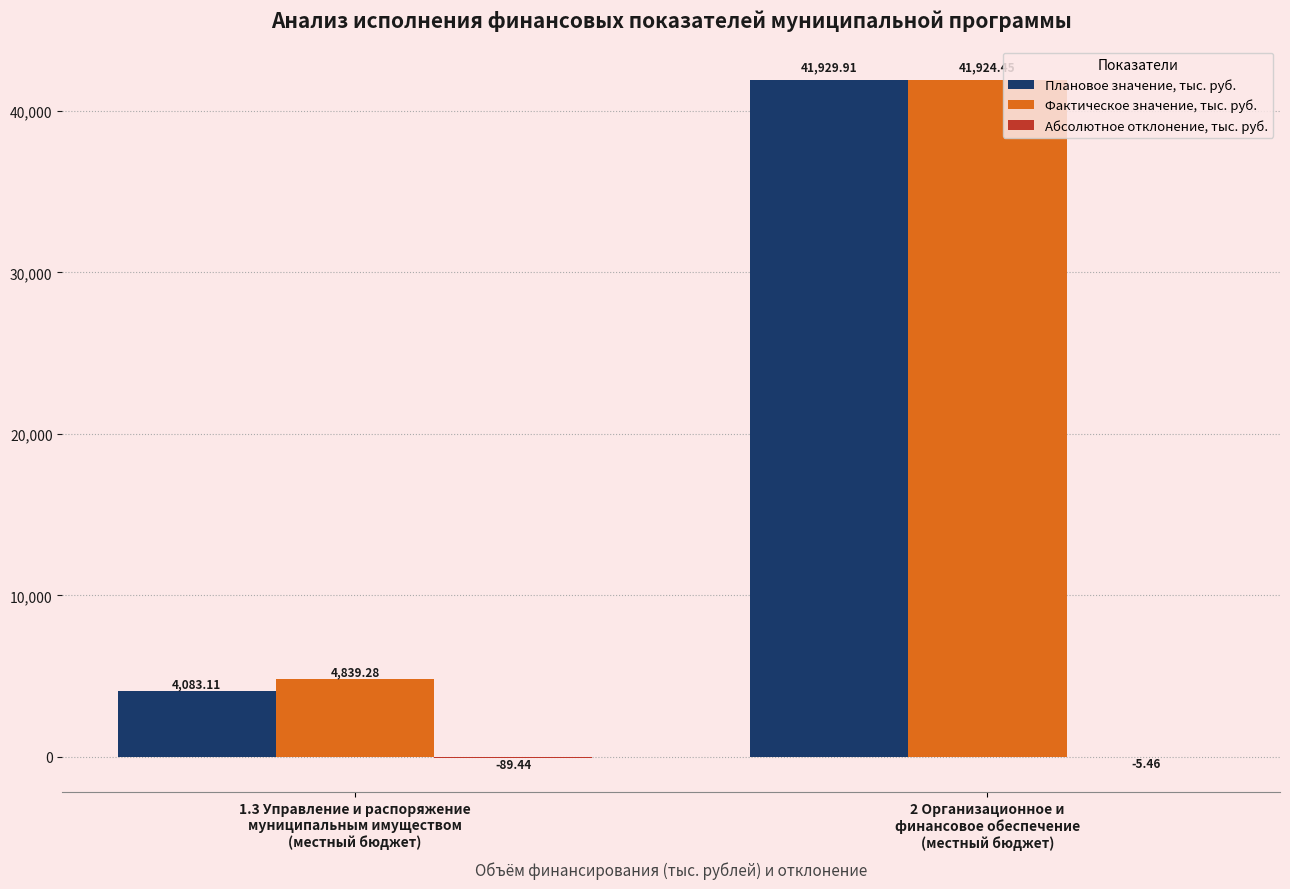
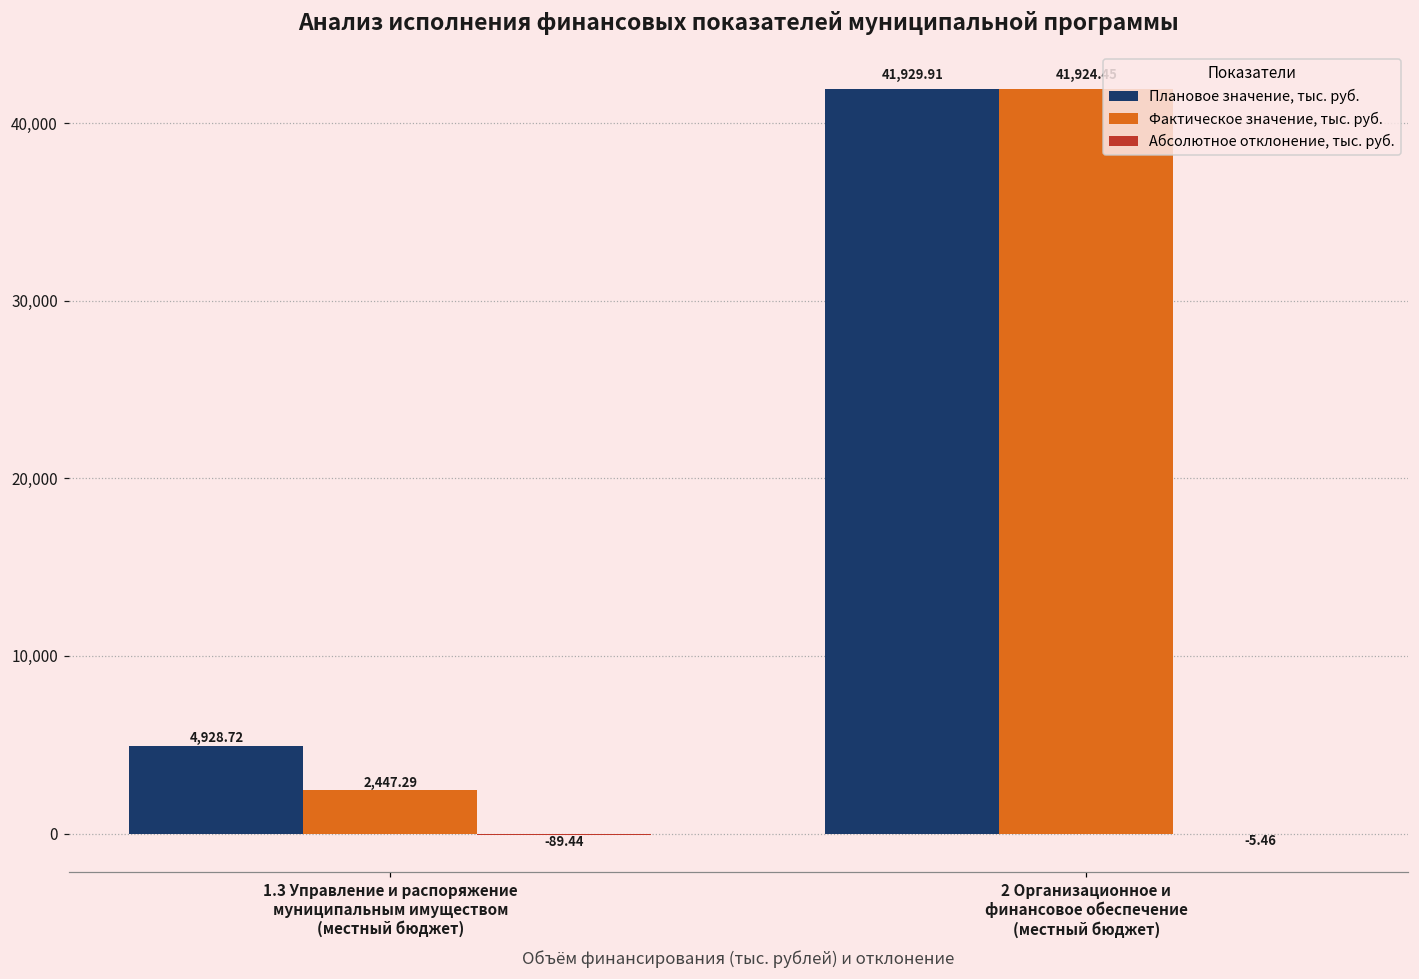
Плановое значение, тыс. руб., 1.3 Управление и распоряжение муниципальным имуществом (местный бюджет): 4,083.11 -> 4,928.72
Фактическое значение, тыс. руб., 1.3 Управление и распоряжение муниципальным имуществом (местный бюджет): 4,839.28 -> 2,447.29
